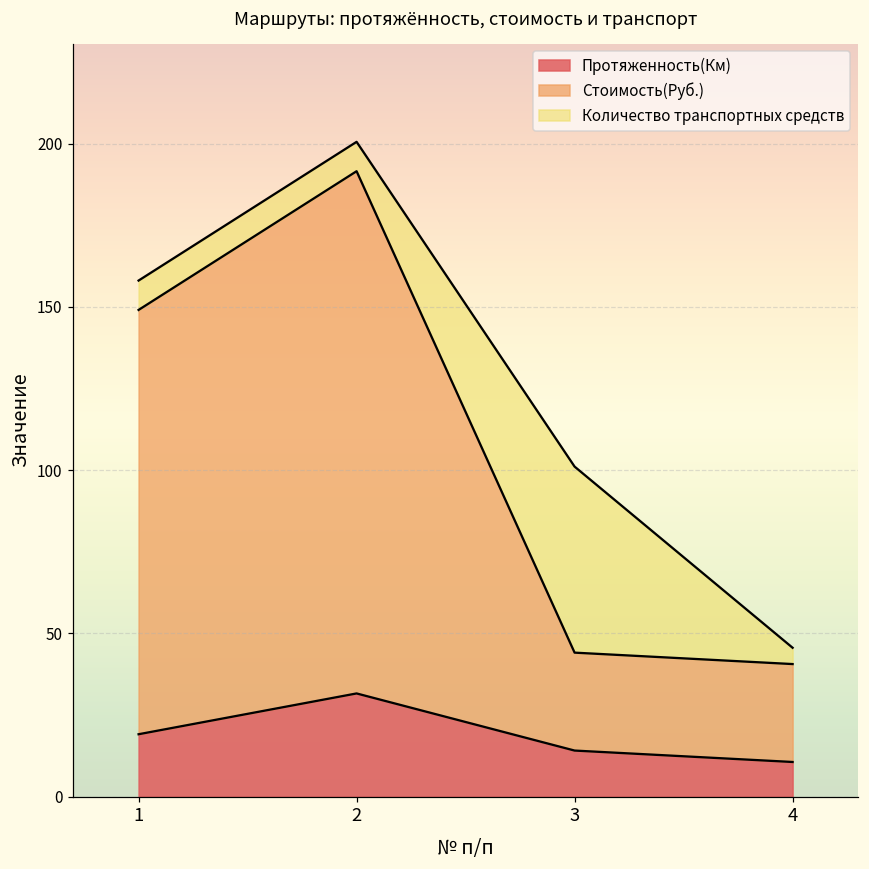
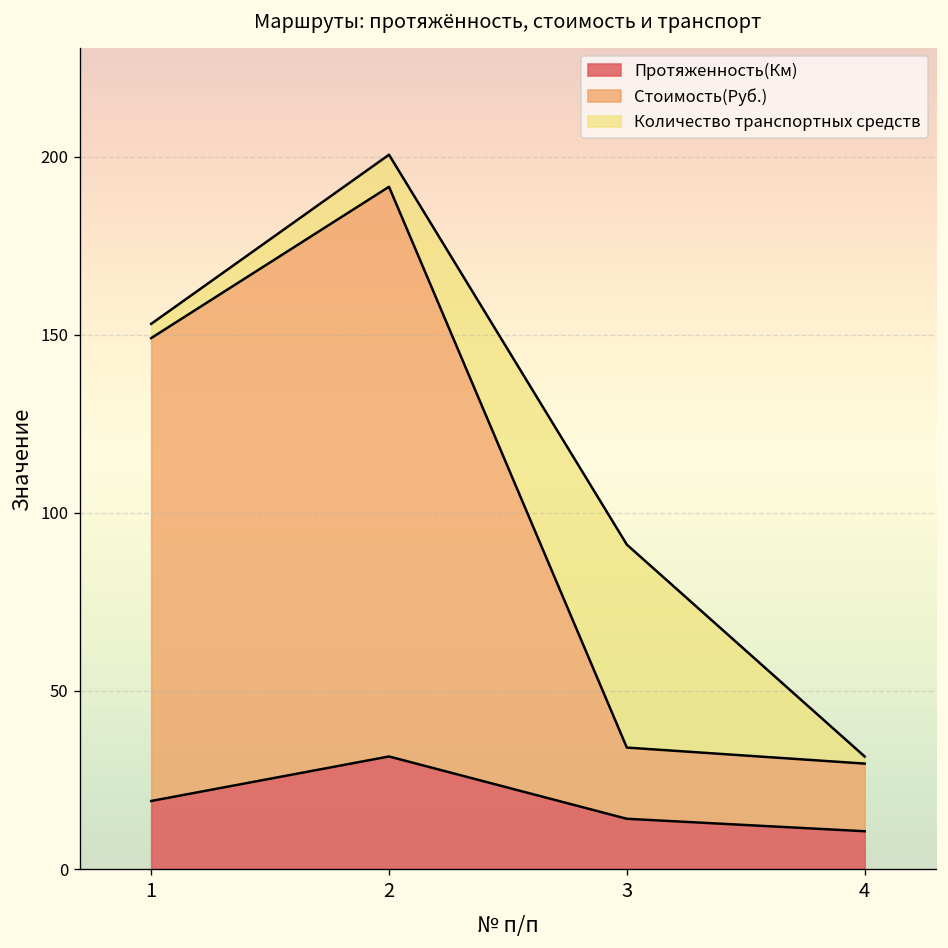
Количество транспортных средств, 1: 9 -> 4
Стоимость(Руб.), 3: 30 -> 20
Стоимость(Руб.), 4: 30 -> 19
Количество транспортных средств, 4: 5 -> 2
